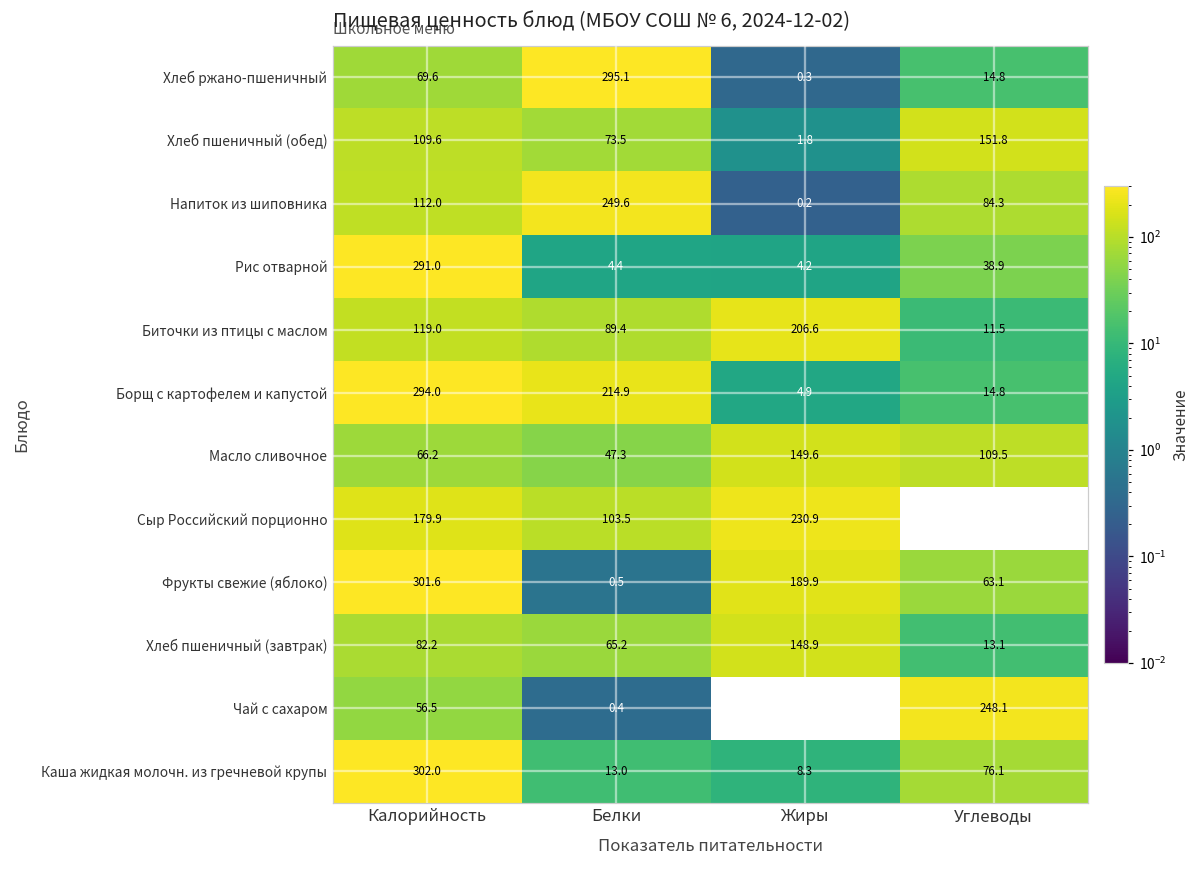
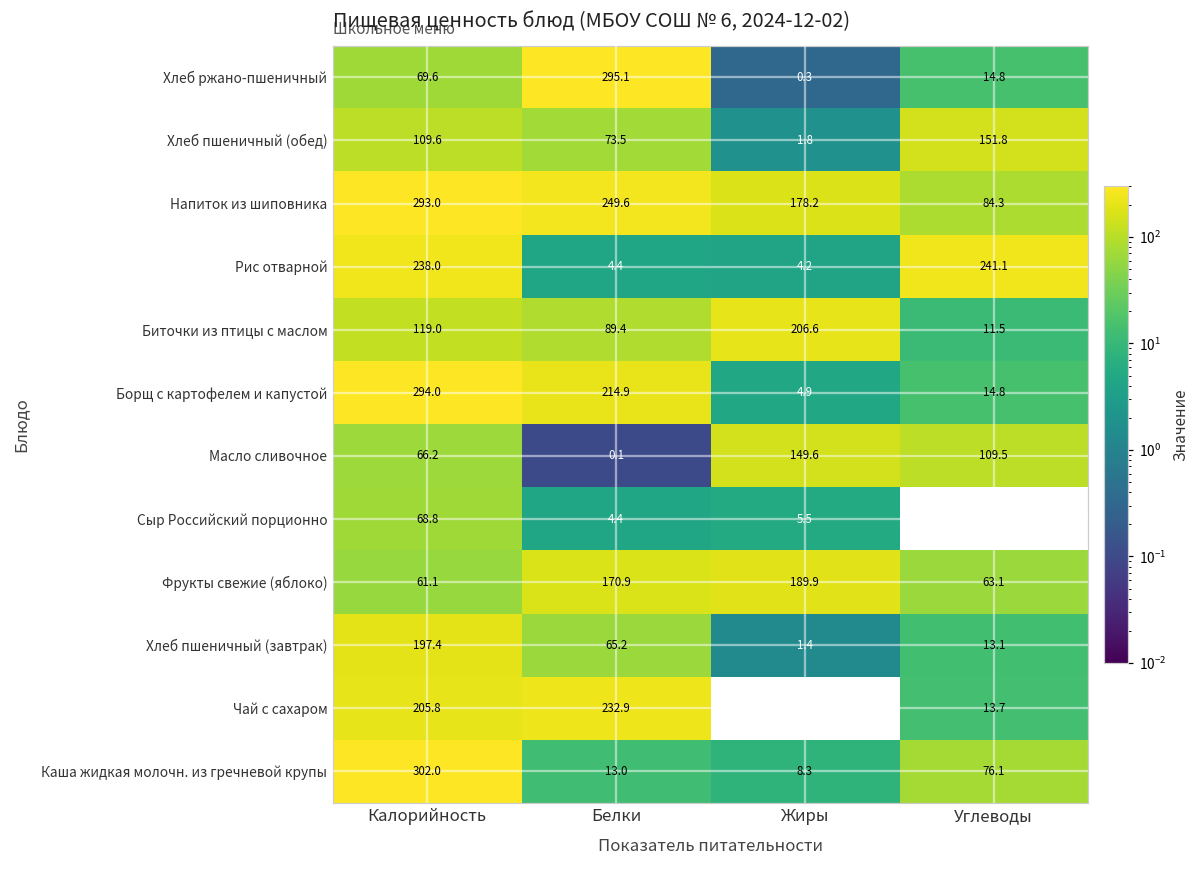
Напиток из шиповника, Калорийность: 112.0 -> 293.0
Напиток из шиповника, Жиры: 0.2 -> 178.2
Рис отварной, Калорийность: 291.0 -> 238.0
Рис отварной, Углеводы: 38.9 -> 241.1
Масло сливочное, Белки: 47.3 -> 0.1
Сыр Российский порционно, Калорийность: 179.9 -> 68.8
Сыр Российский порционно, Белки: 103.5 -> 4.4
Сыр Российский порционно, Жиры: 230.9 -> 5.5
Фрукты свежие (яблоко), Калорийность: 301.6 -> 61.1
Фрукты свежие (яблоко), Белки: 0.5 -> 170.9
Хлеб пшеничный (завтрак), Калорийность: 82.2 -> 197.4
Хлеб пшеничный (завтрак), Жиры: 148.9 -> 1.4
Чай с сахаром, Калорийность: 56.5 -> 205.8
Чай с сахаром, Белки: 0.4 -> 232.9
Чай с сахаром, Углеводы: 248.1 -> 13.7
